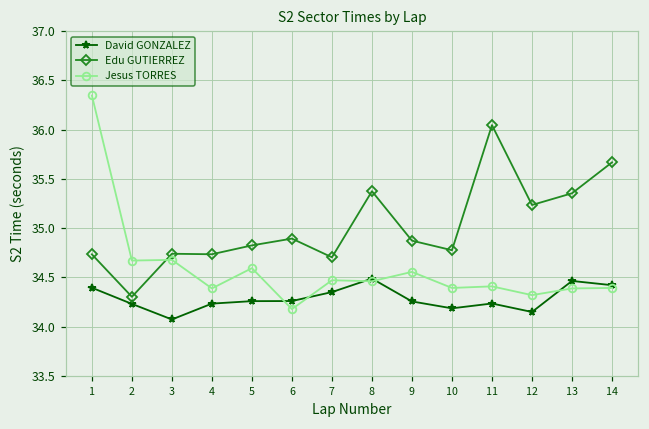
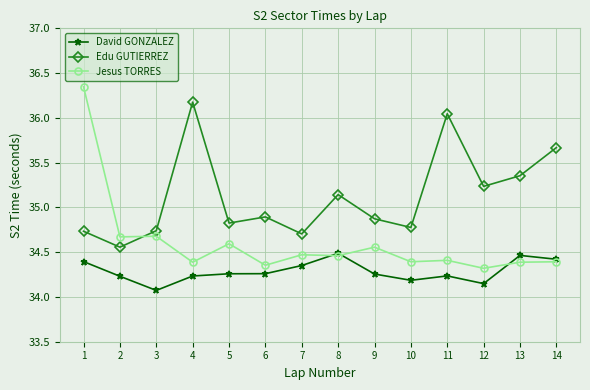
Edu GUTIERREZ, 2: 34.3 -> 34.6
Edu GUTIERREZ, 4: 34.7 -> 36.2
Jesus TORRES, 6: 34.2 -> 34.4
Edu GUTIERREZ, 8: 35.4 -> 35.1
